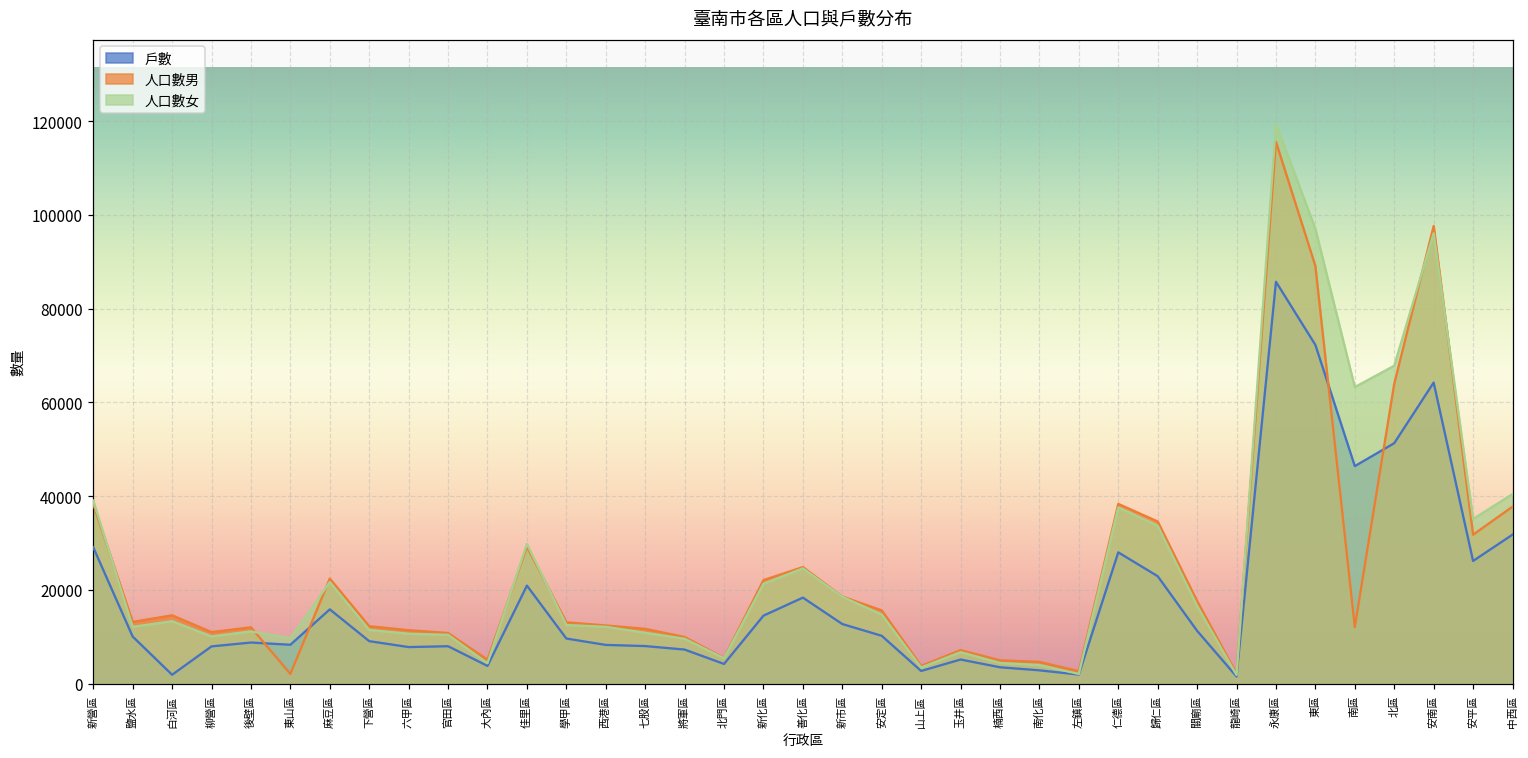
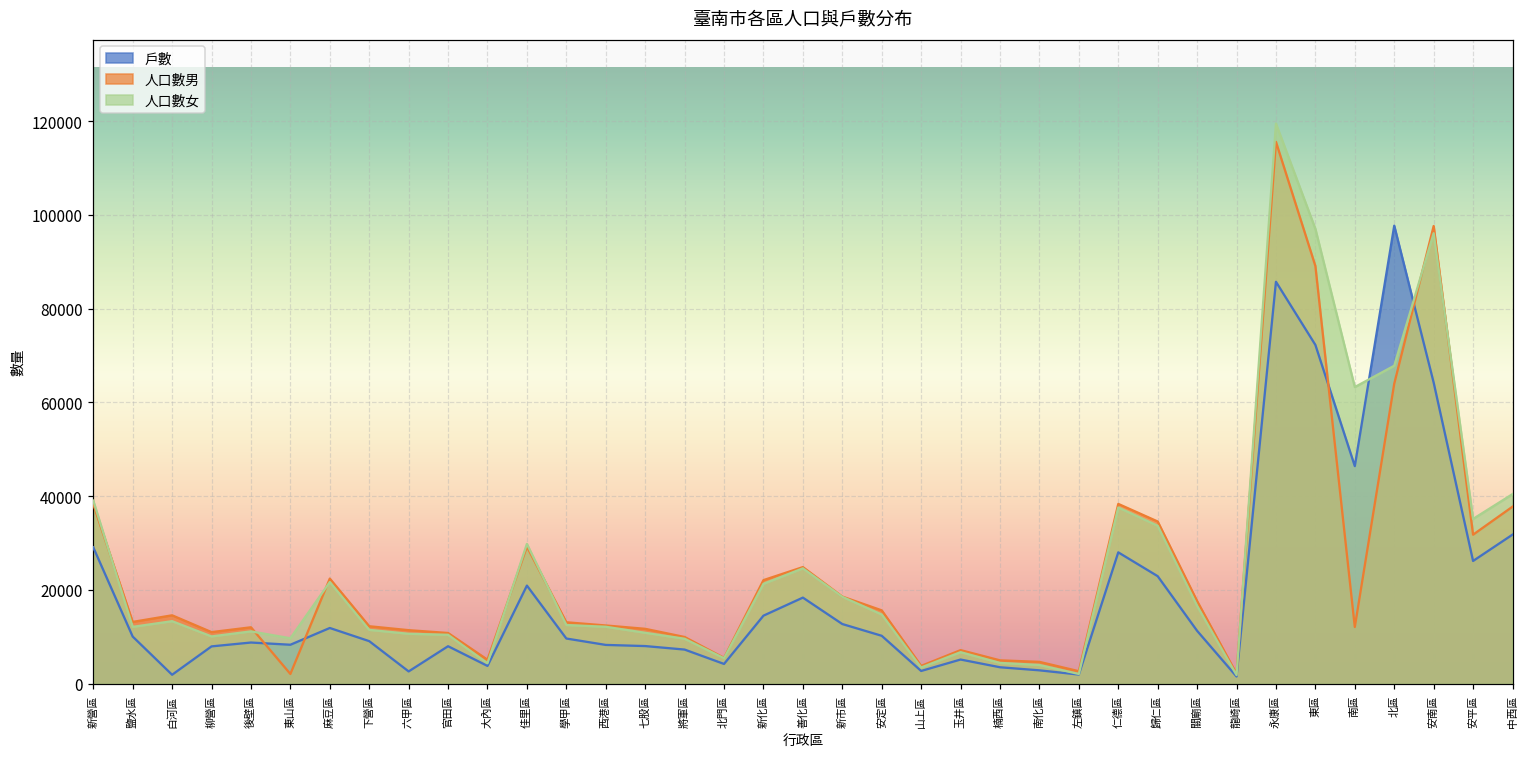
戶數, 麻豆區: 16000 -> 12000
戶數, 六甲區: 8000 -> 3000
戶數, 北區: 51000 -> 98000
